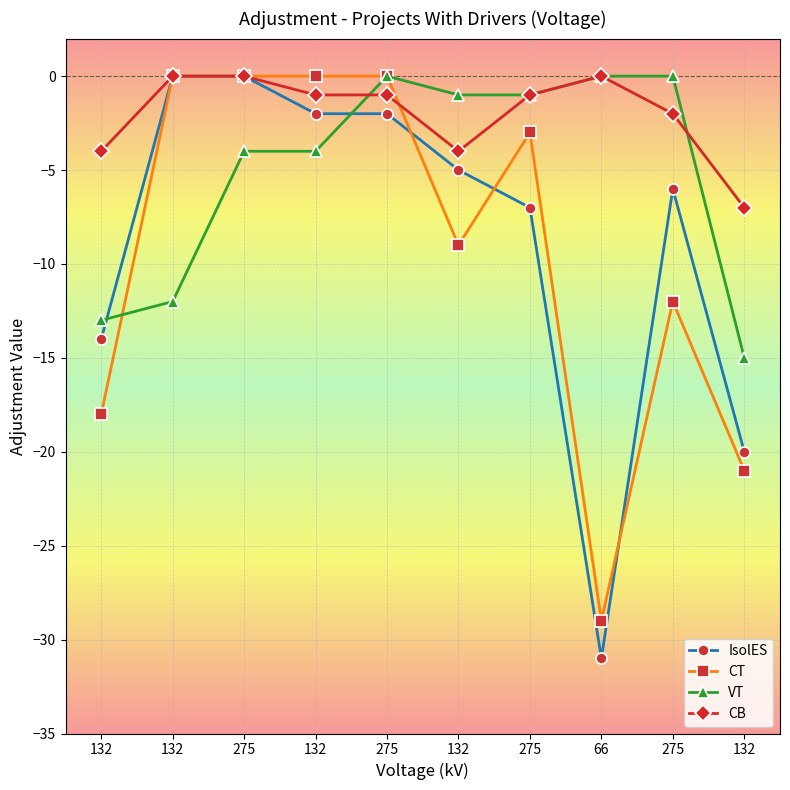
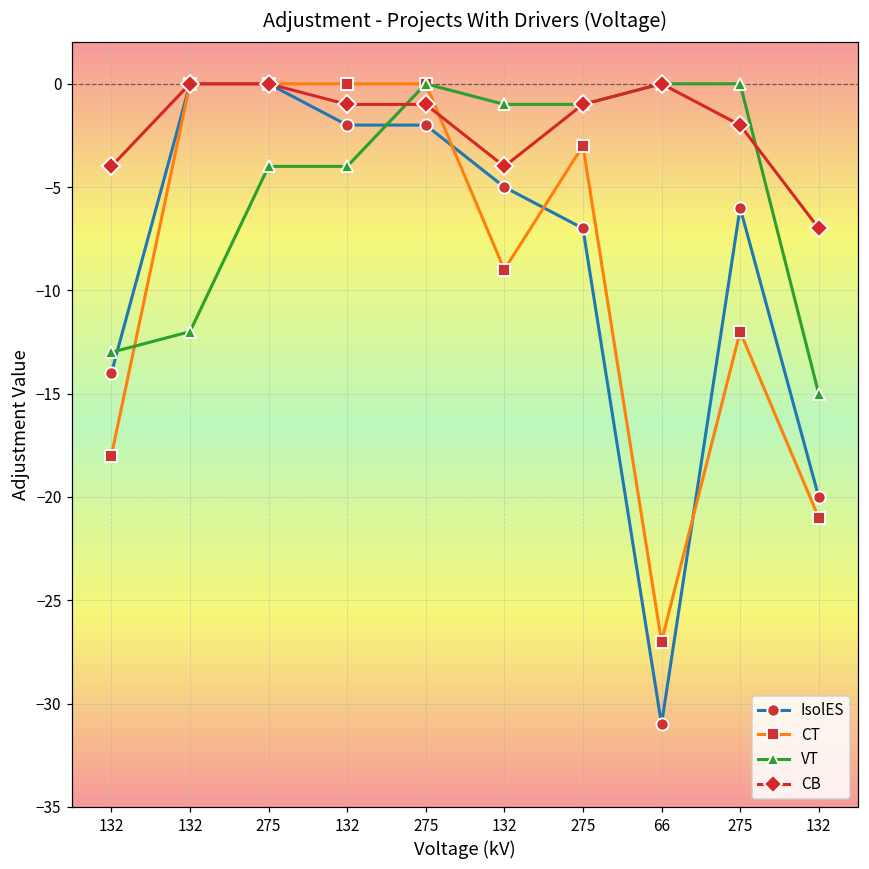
CT, 66: -29 -> -27
